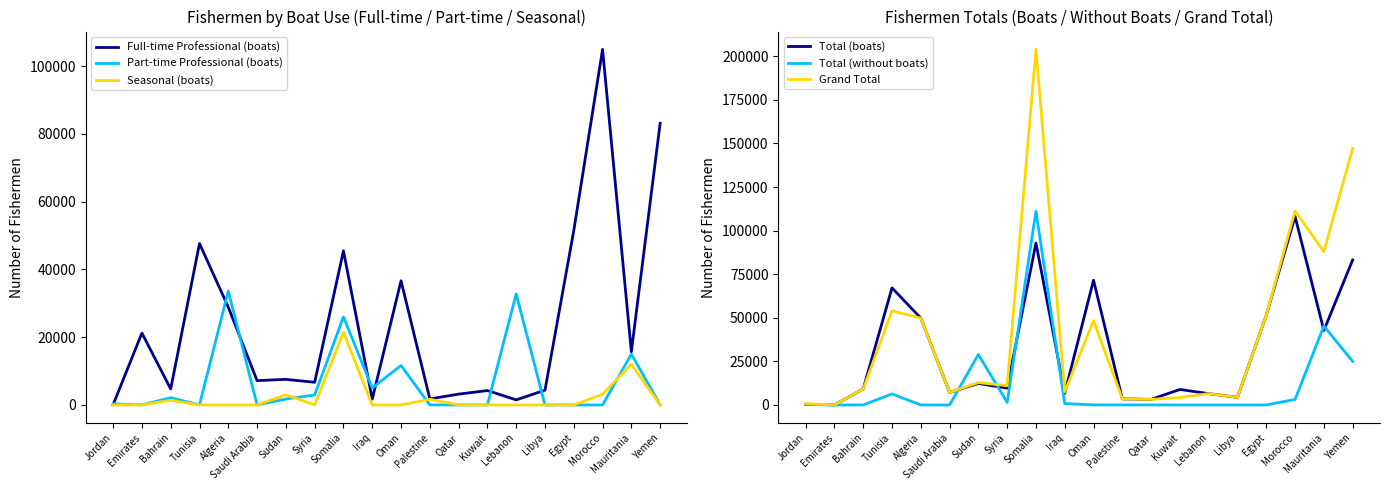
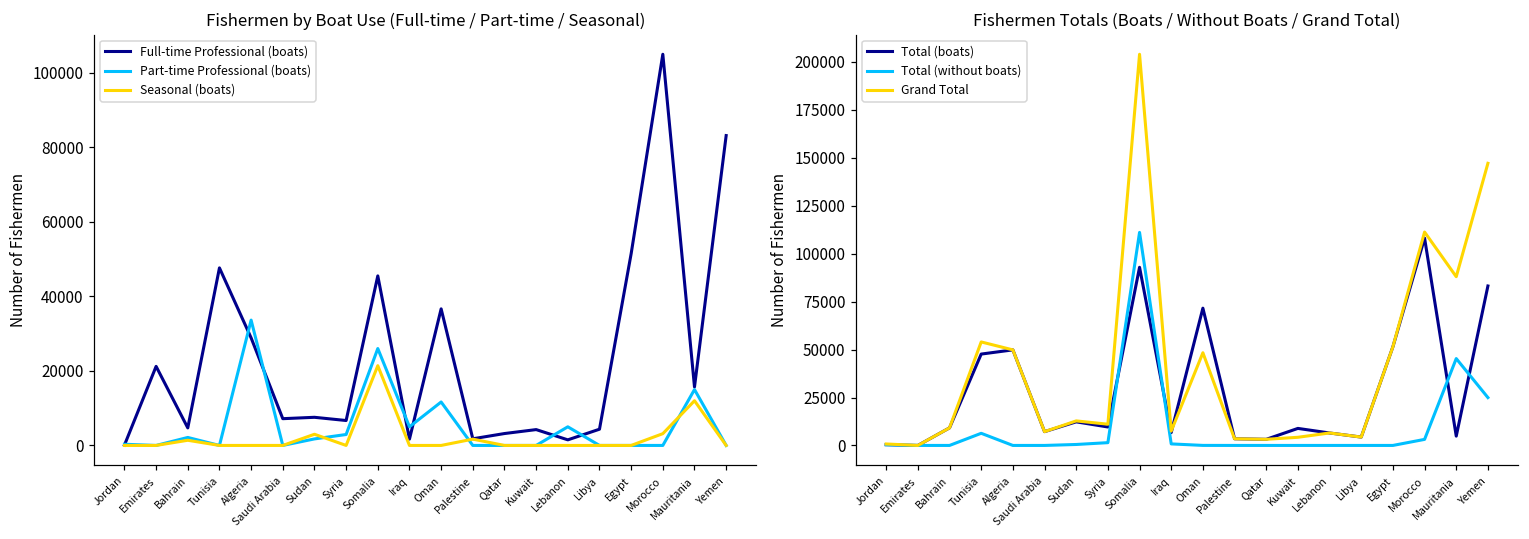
Fishermen by Boat Use (Full-time / Part-time / Seasonal), Part-time Professional (boats), Lebanon: 33000 -> 5000
Fishermen Totals (Boats / Without Boats / Grand Total), Total (boats), Tunisia: 67000 -> 48000
Fishermen Totals (Boats / Without Boats / Grand Total), Total (without boats), Sudan: 29000 -> 1000
Fishermen Totals (Boats / Without Boats / Grand Total), Total (boats), Mauritania: 43000 -> 5000
